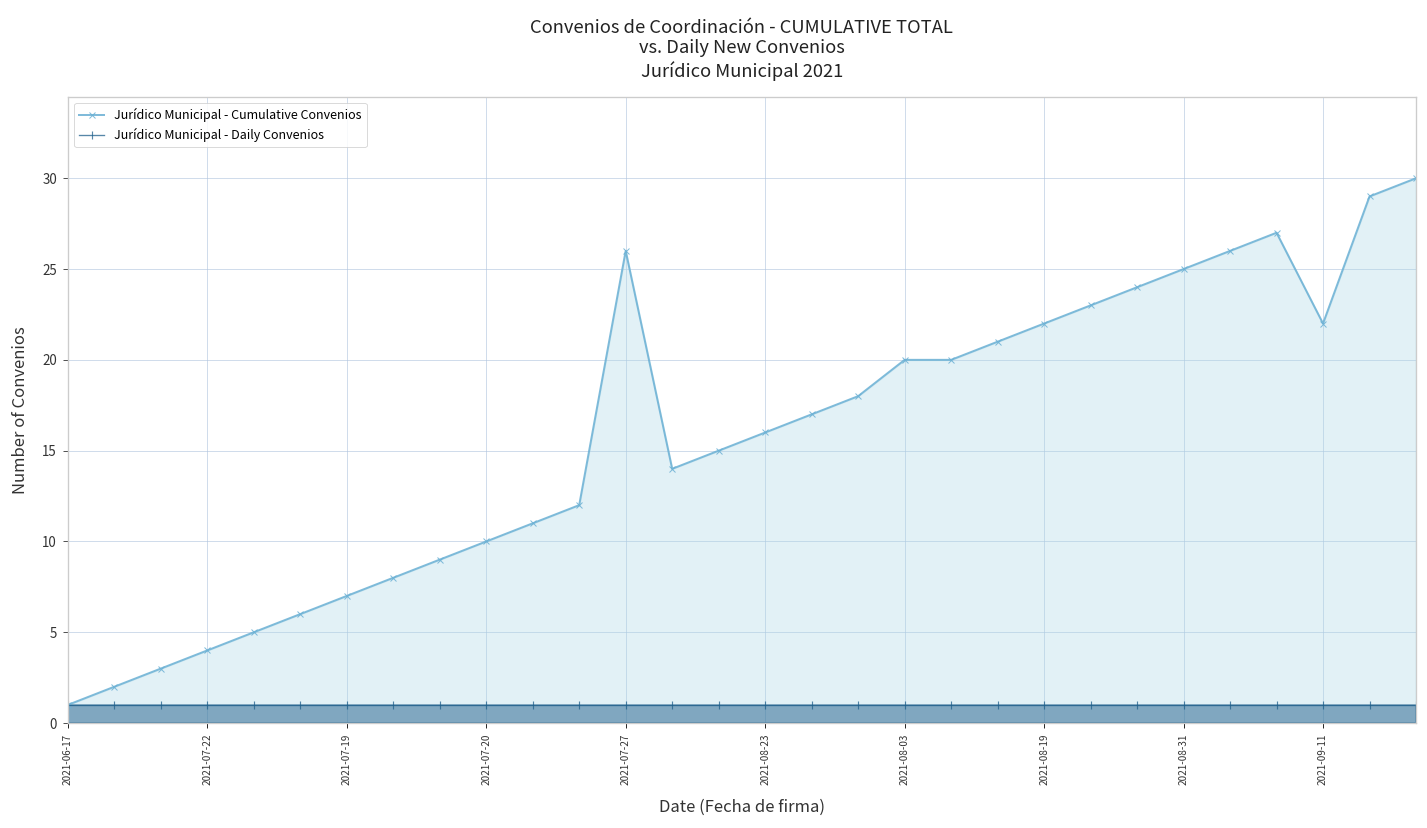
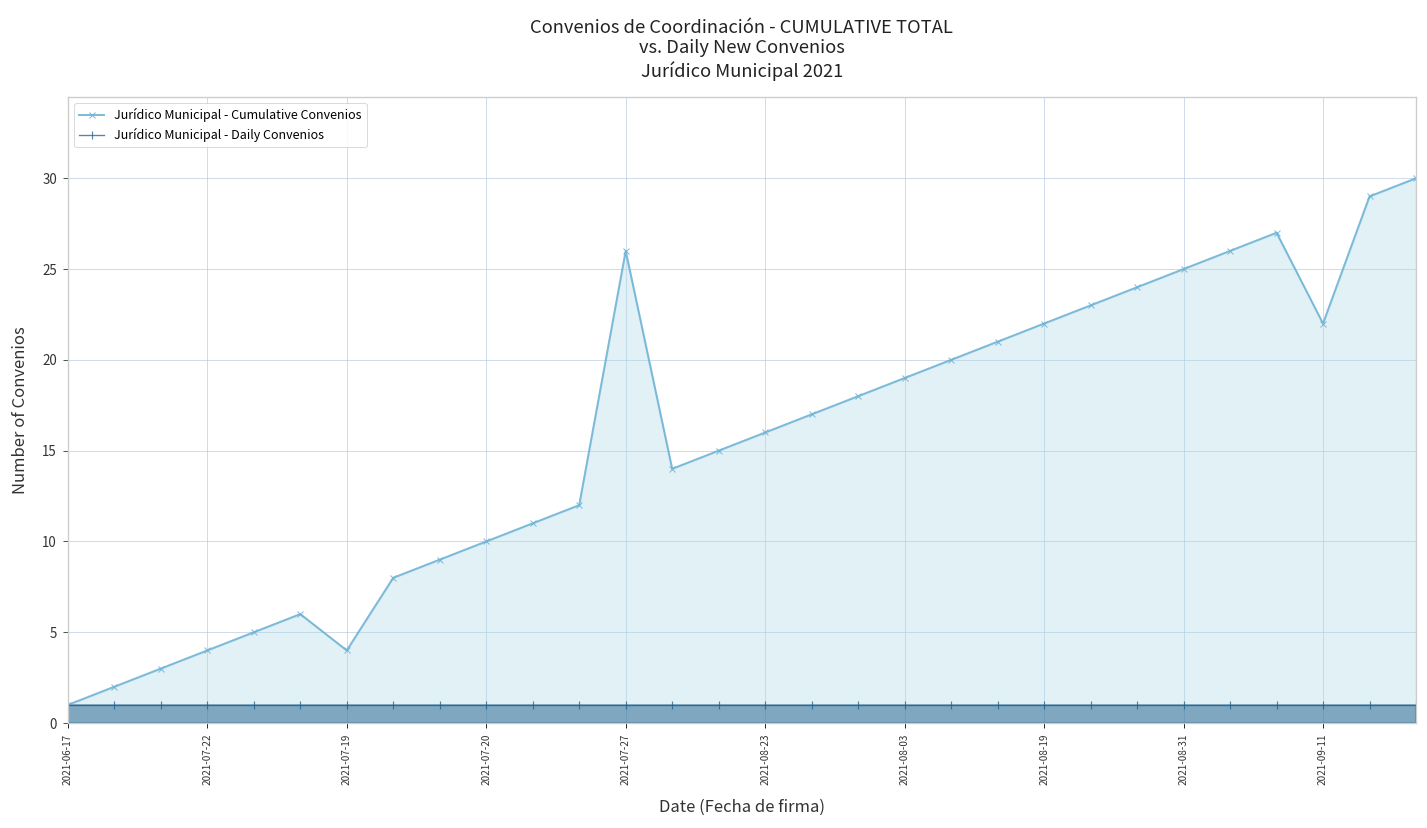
Jurídico Municipal - Cumulative Convenios, 2021-07-19: 7 -> 4
Jurídico Municipal - Cumulative Convenios, 2021-08-03: 20 -> 19
